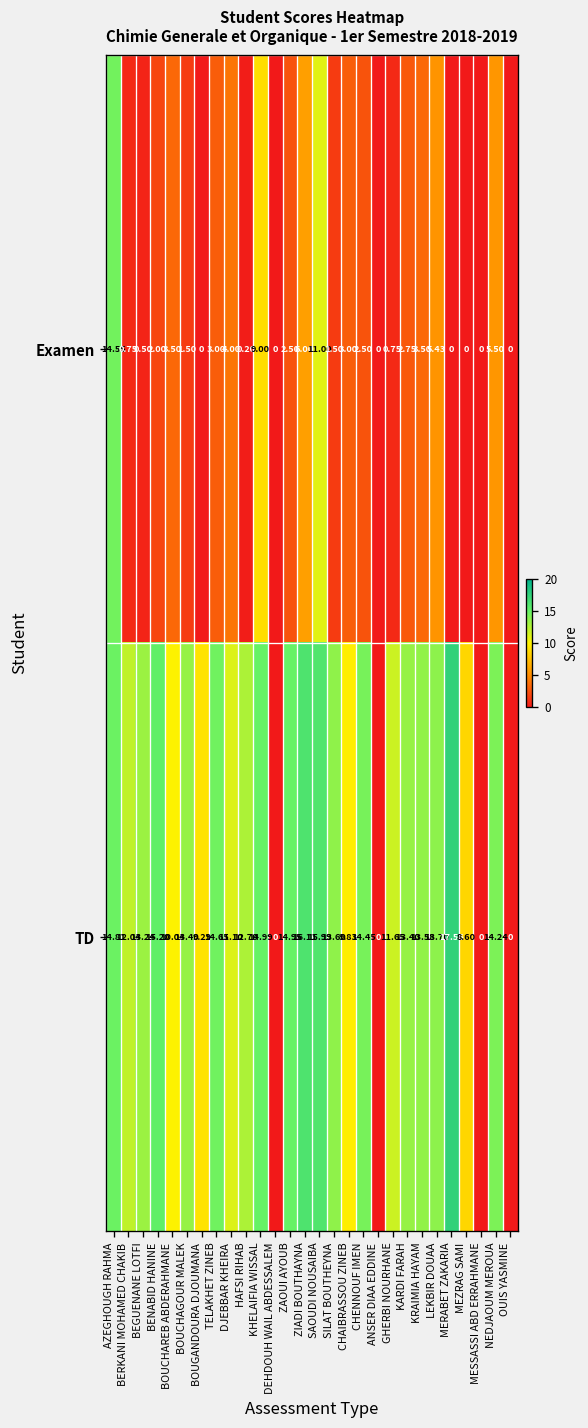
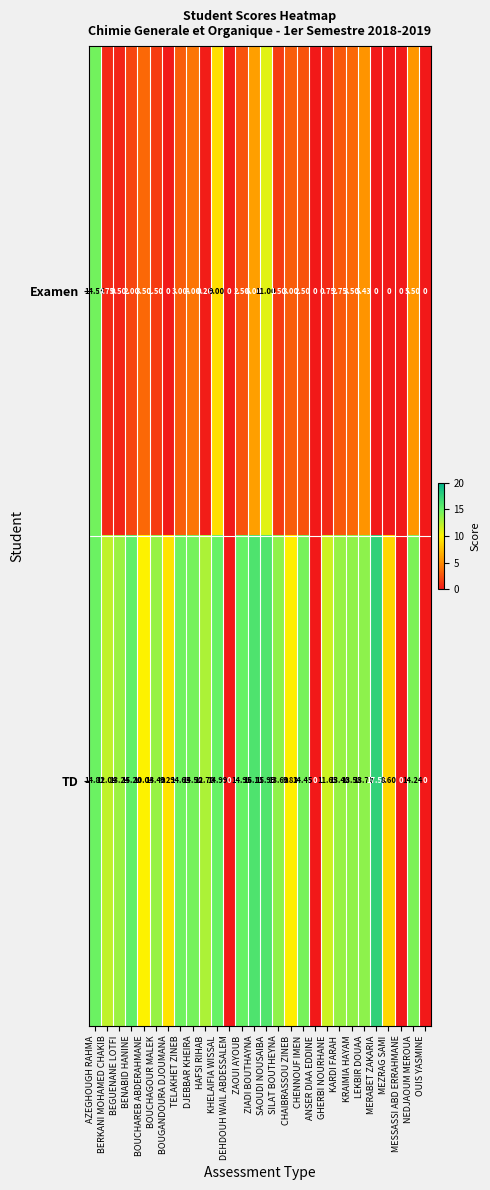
TD, DJEBBAR KHEIRA: 11.10 -> 14.50
